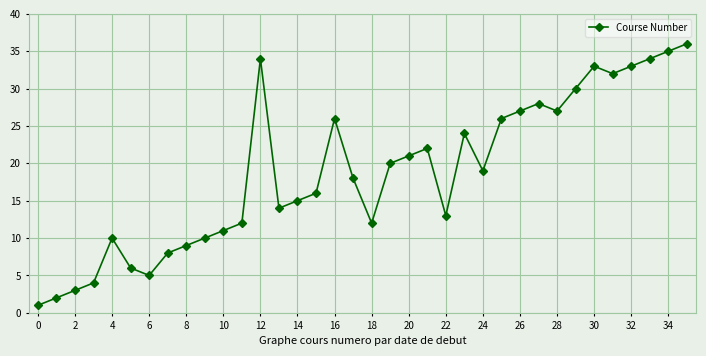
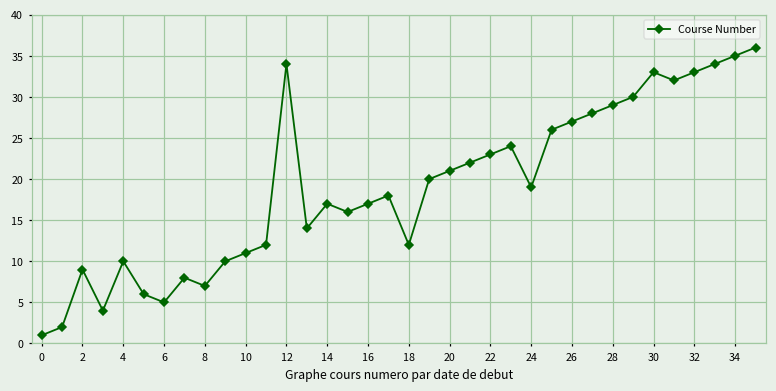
2: 3 -> 9
8: 9 -> 7
14: 15 -> 17
16: 26 -> 17
22: 13 -> 23
28: 27 -> 29
